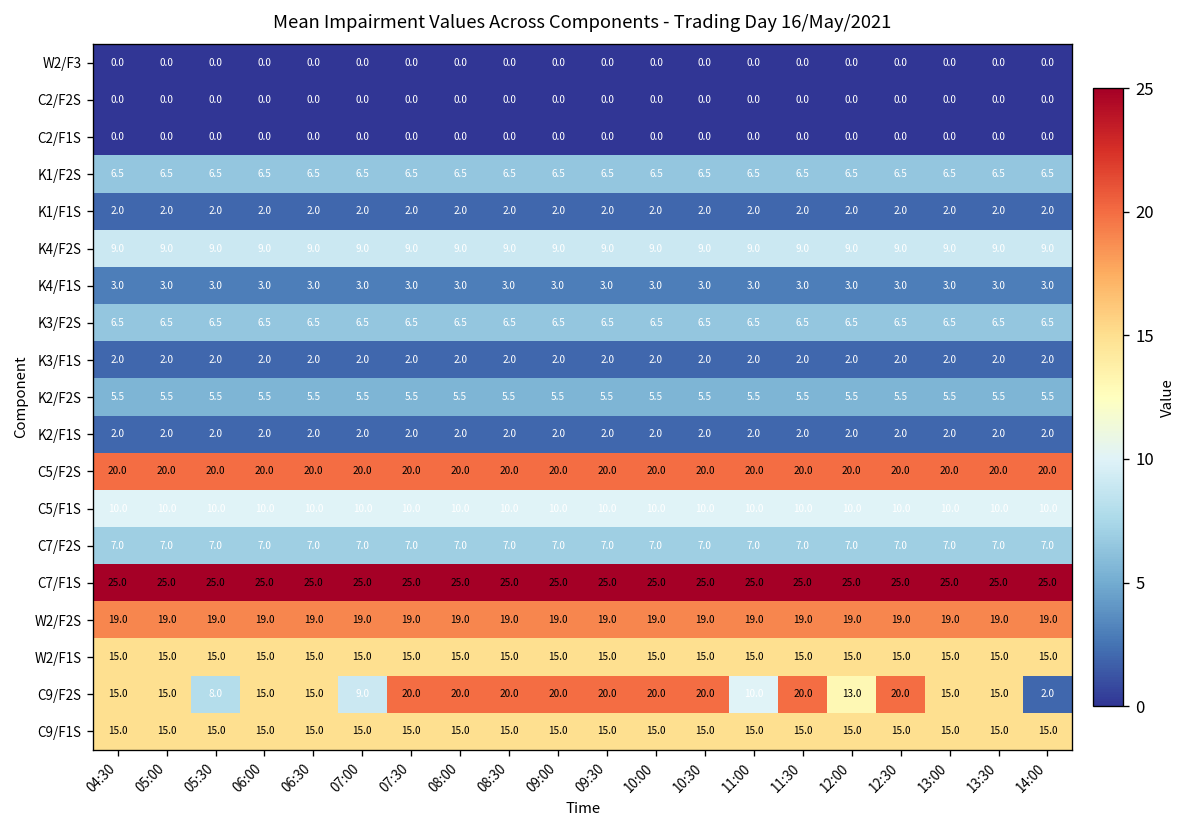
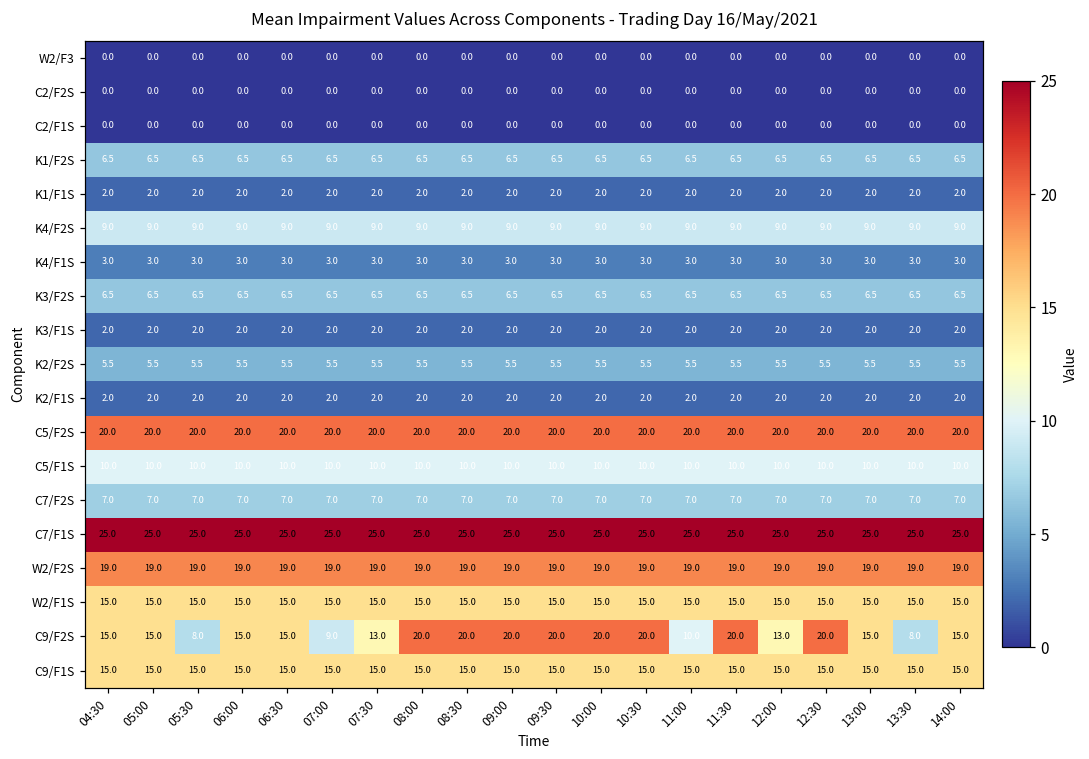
C9/F2S, 07:30: 20.0 -> 13.0
C9/F2S, 13:30: 15.0 -> 8.0
C9/F2S, 14:00: 2.0 -> 15.0
